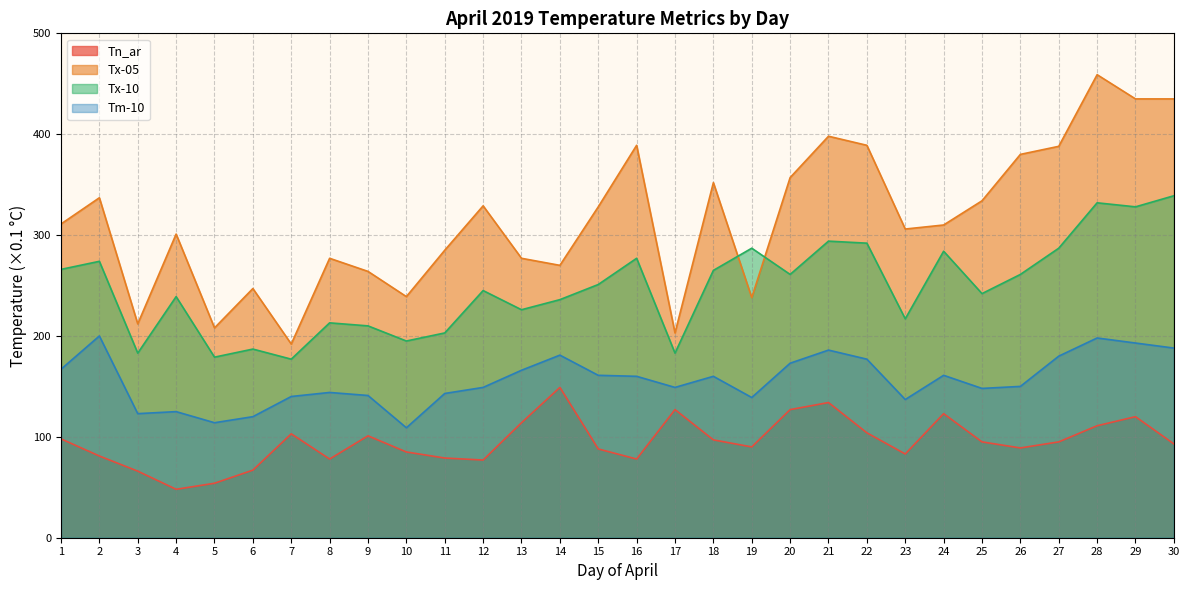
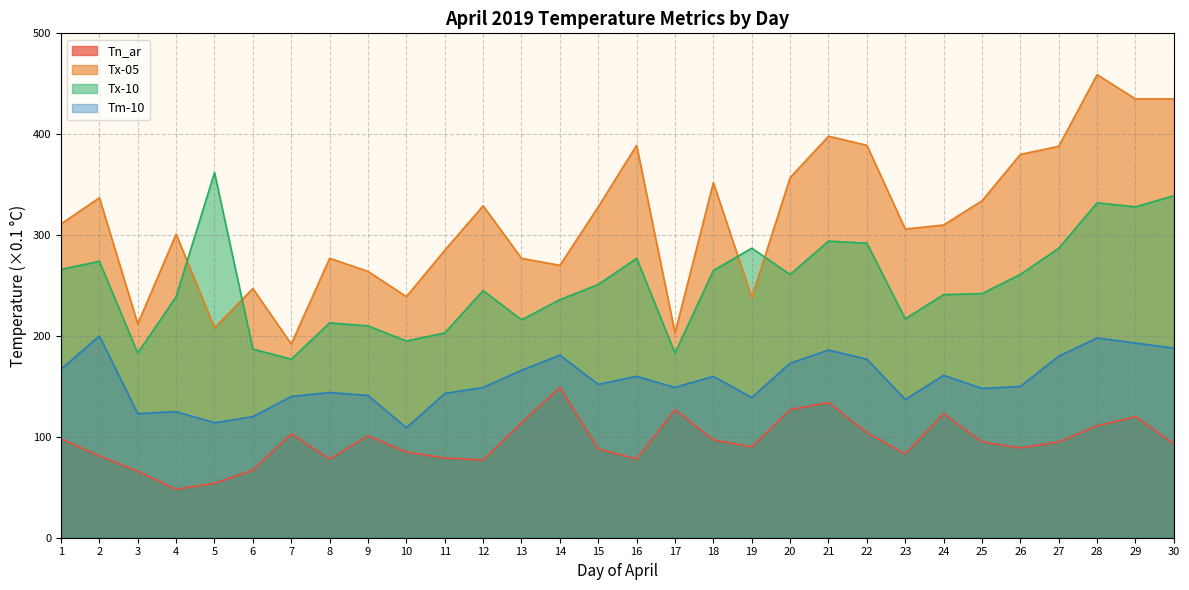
Tx-10, 5: 179 -> 362
Tx-10, 13: 226 -> 216
Tm-10, 15: 161 -> 152
Tx-10, 24: 284 -> 241
